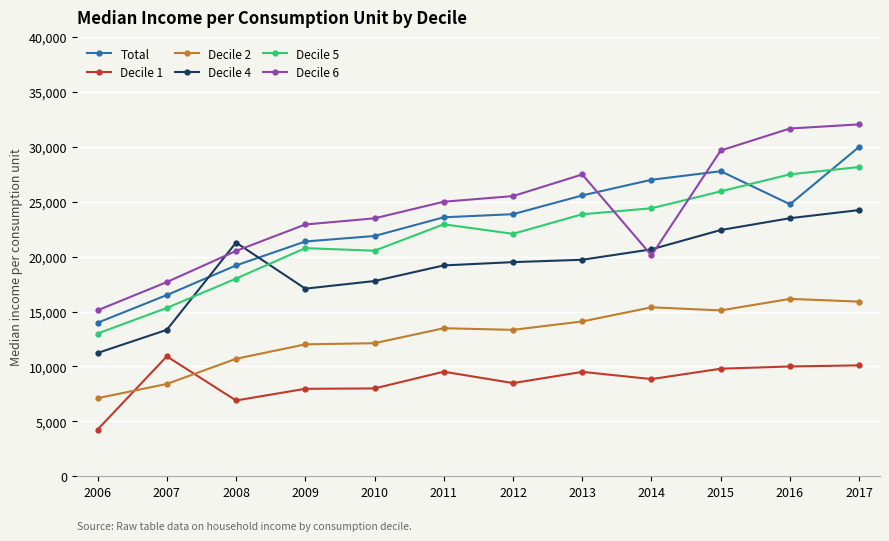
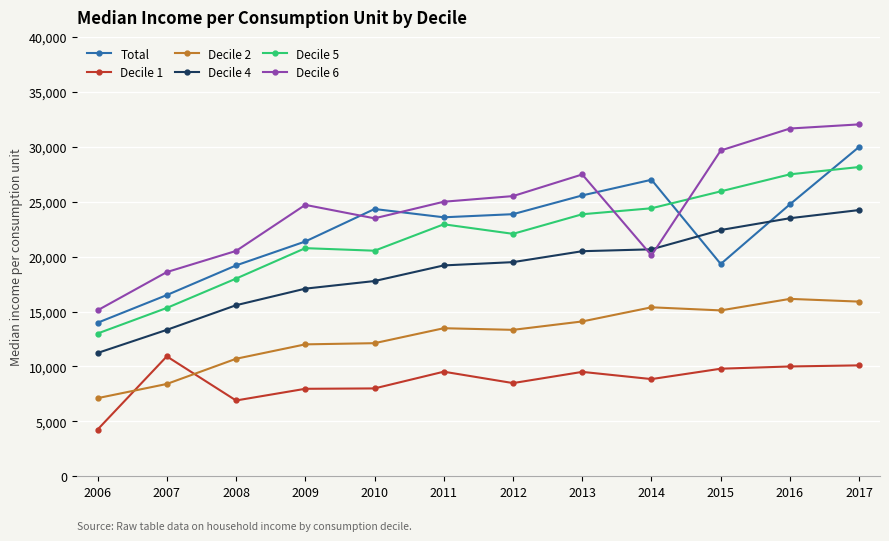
Decile 6, 2007: 17,700 -> 18,600
Decile 4, 2008: 21,300 -> 15,600
Decile 6, 2009: 22,900 -> 24,700
Total, 2010: 21,900 -> 24,300
Decile 4, 2013: 19,700 -> 20,500
Total, 2015: 27,800 -> 19,300
